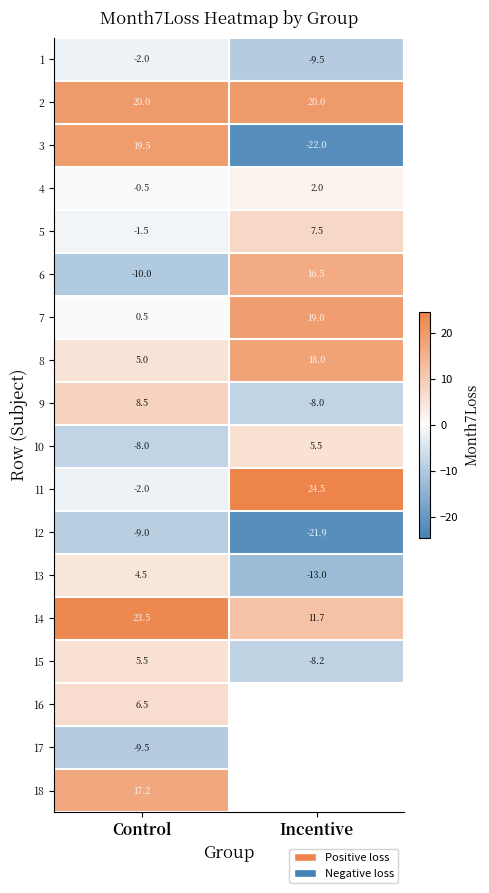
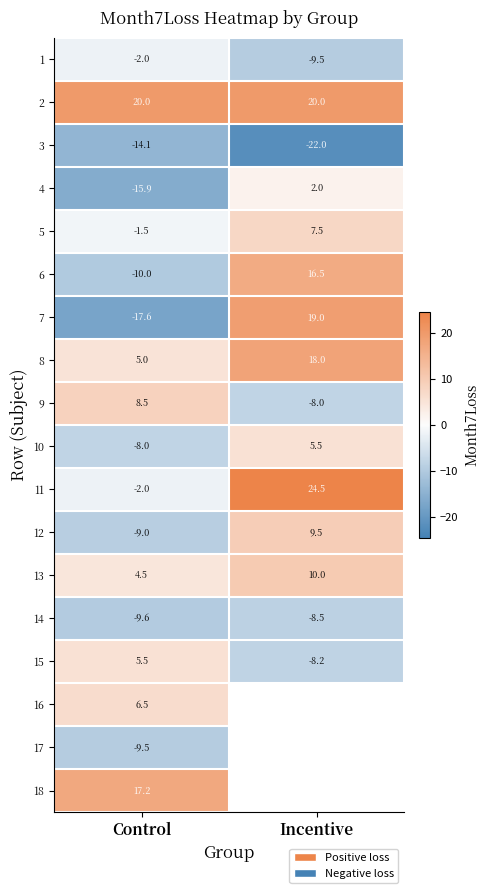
3, Control: 19.5 -> -14.1
4, Control: -0.5 -> -15.9
7, Control: 0.5 -> -17.6
12, Incentive: -21.9 -> 9.5
13, Incentive: -13.0 -> 10.0
14, Control: 23.5 -> -9.6
14, Incentive: 11.7 -> -8.5
